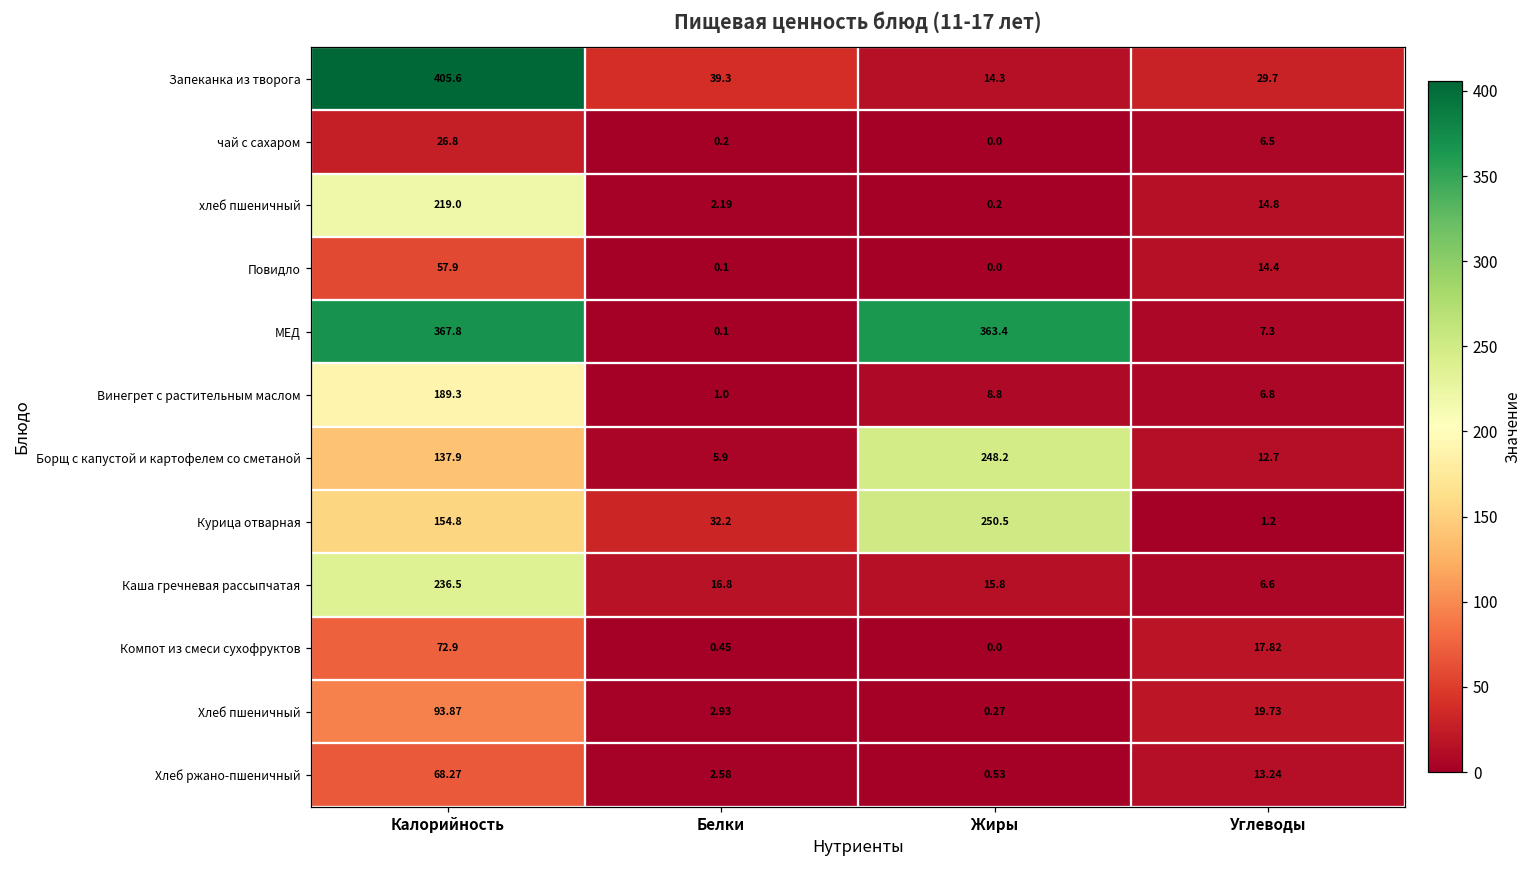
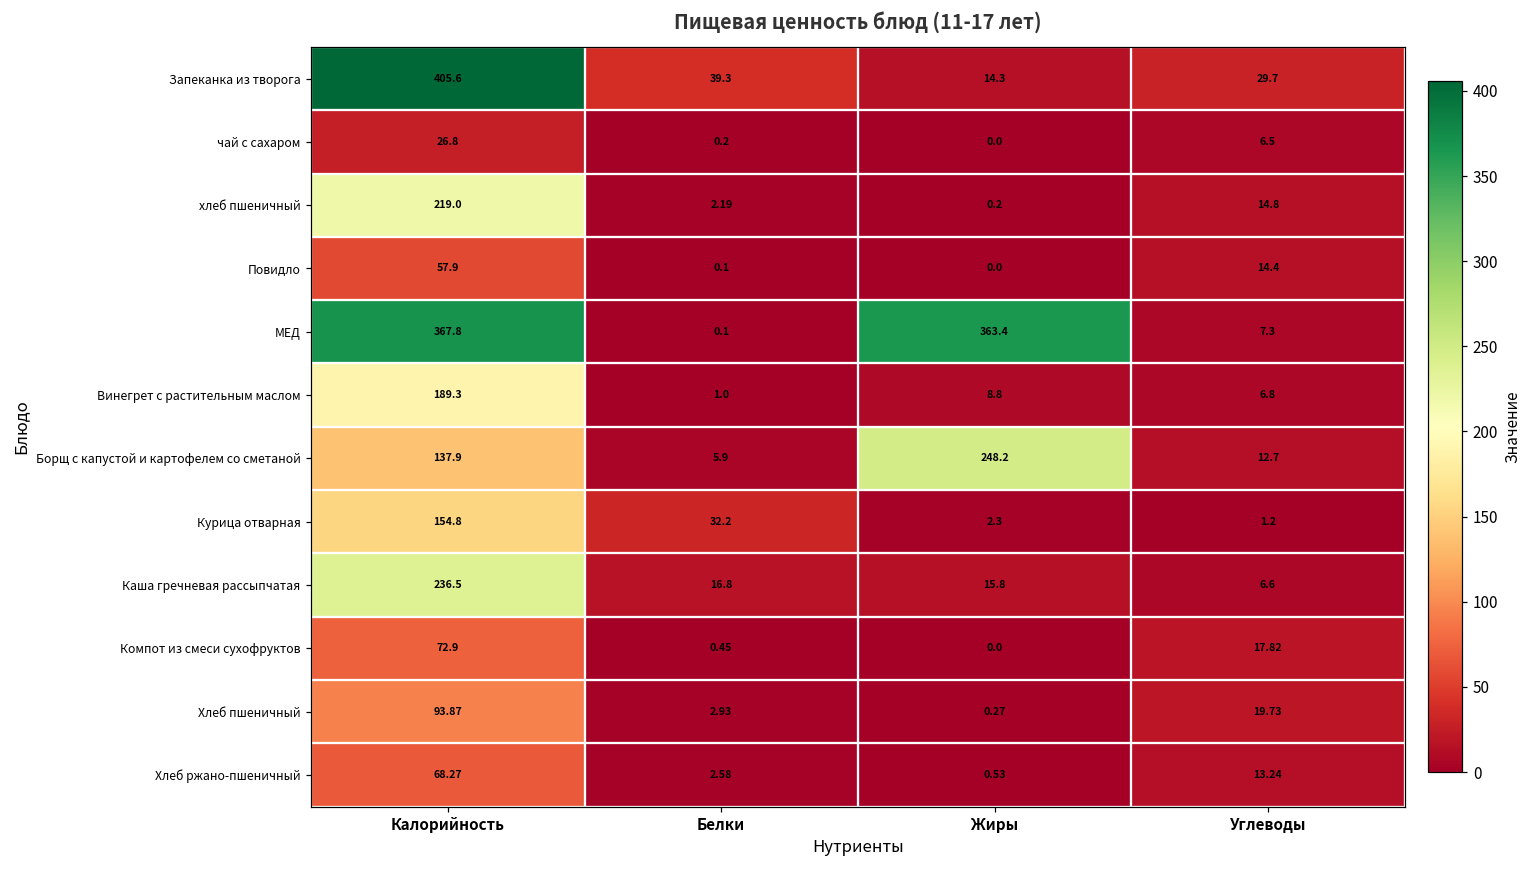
Курица отварная, Жиры: 250.5 -> 2.3
